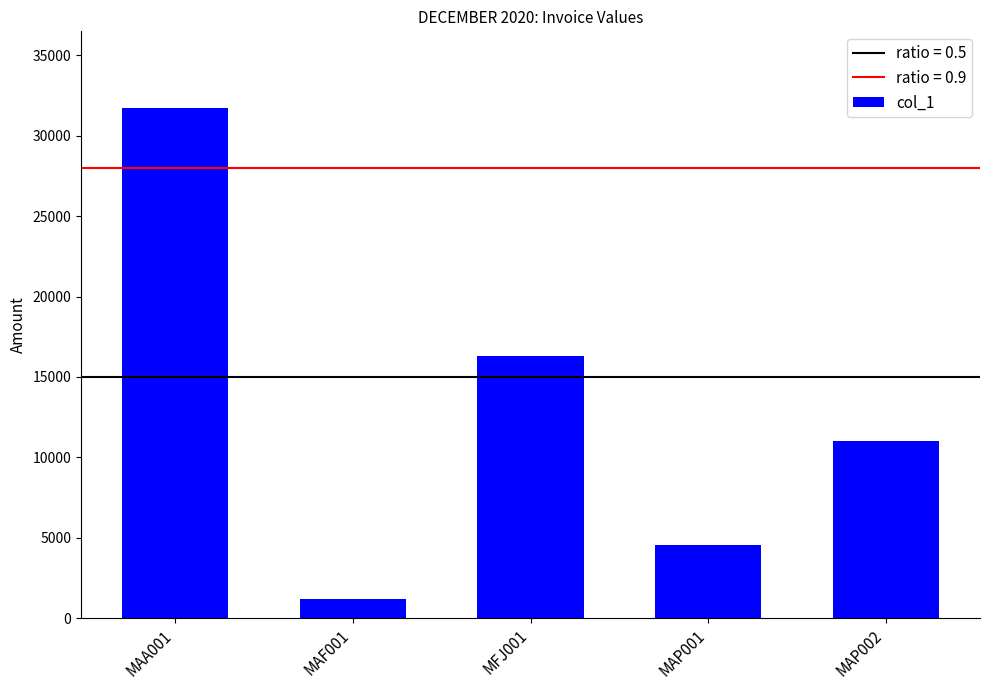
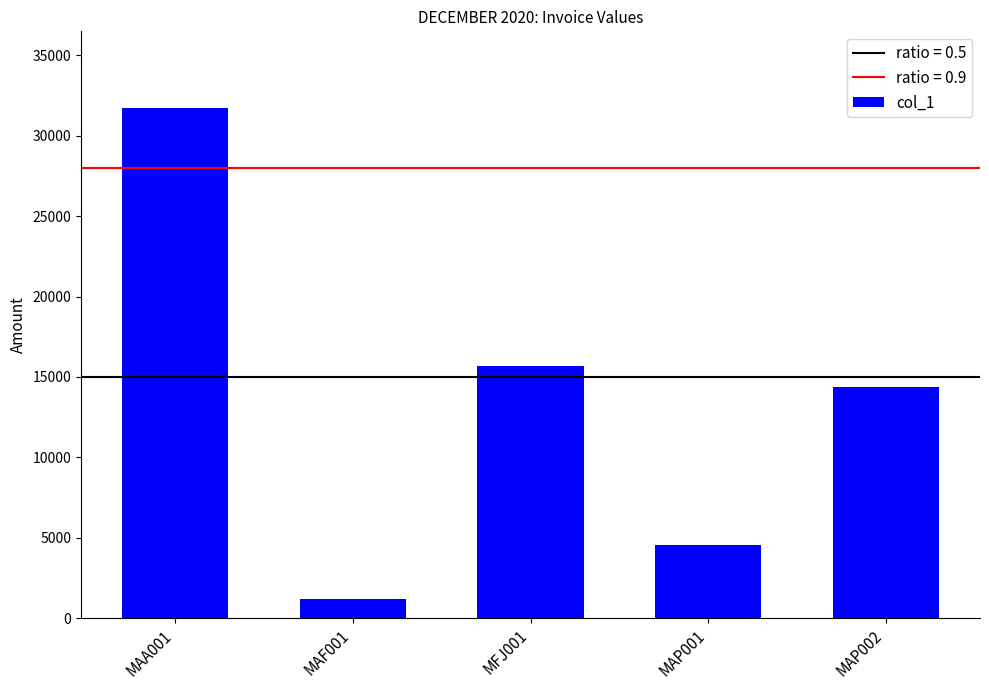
MFJ001: 16300 -> 15700
MAP002: 11000 -> 14400
